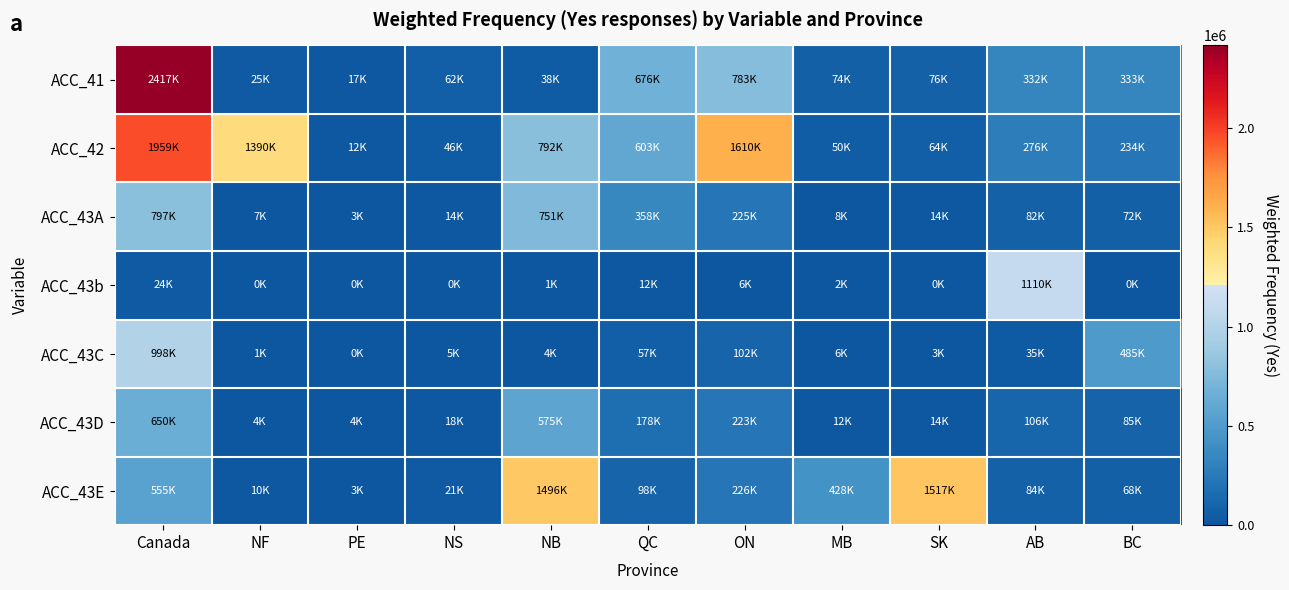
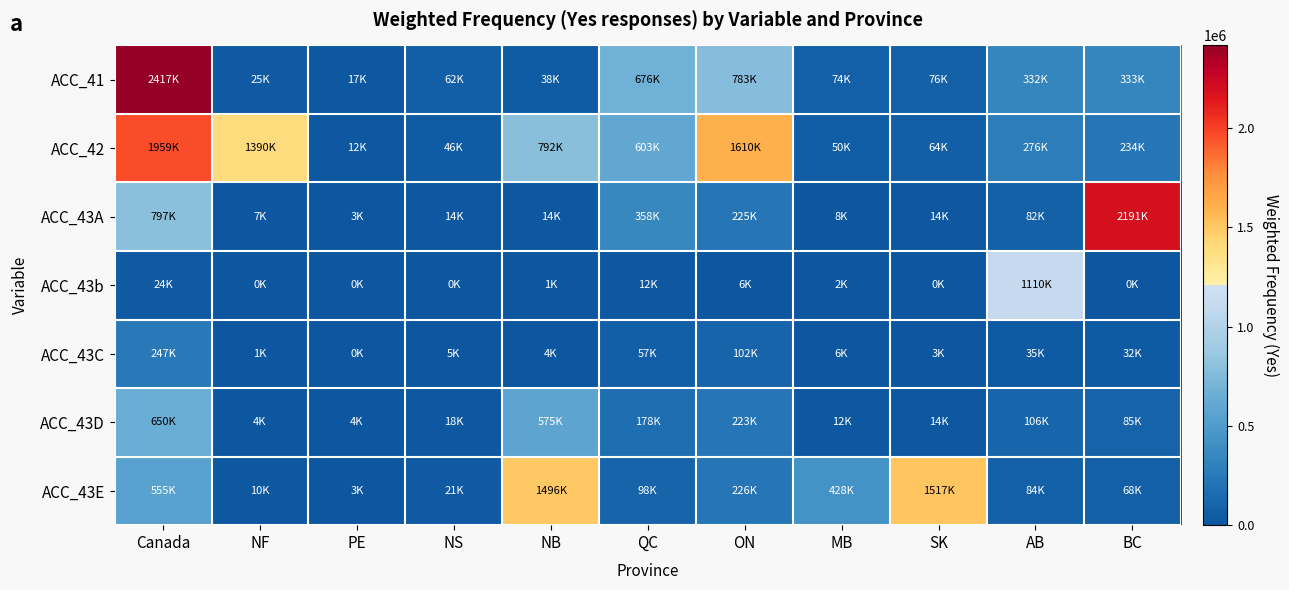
ACC_43A, NB: 751K -> 14K
ACC_43A, BC: 72K -> 2191K
ACC_43C, Canada: 998K -> 247K
ACC_43C, BC: 485K -> 32K
